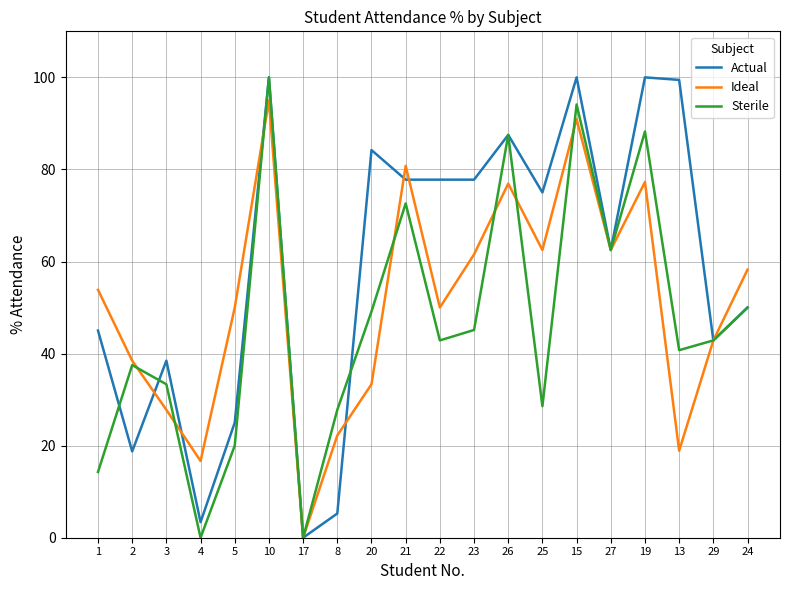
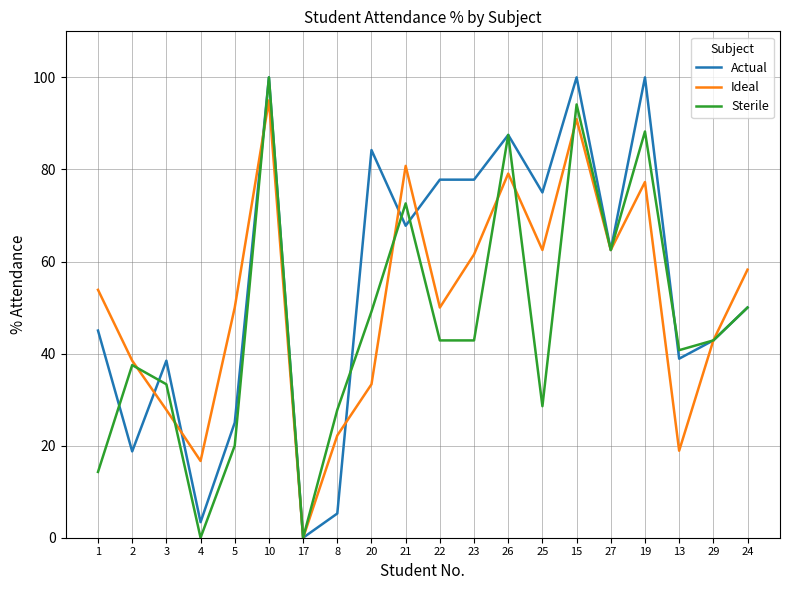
Actual, 21: 78 -> 68
Sterile, 23: 45 -> 43
Ideal, 26: 77 -> 79
Actual, 13: 99 -> 39
